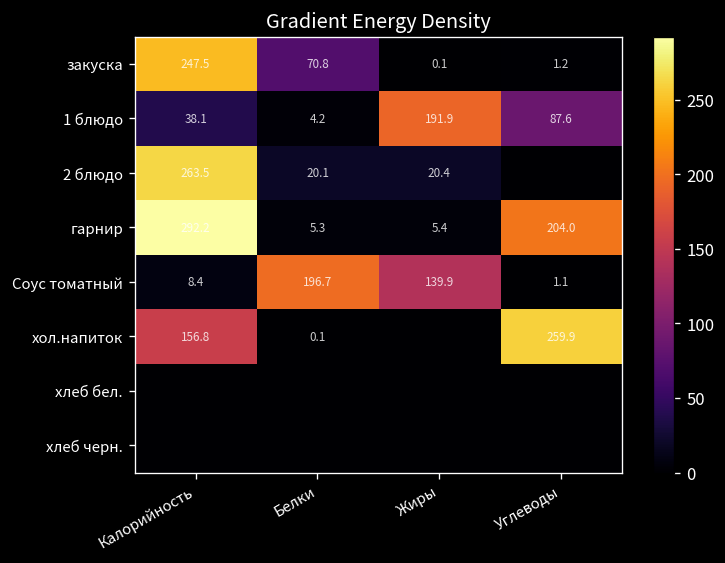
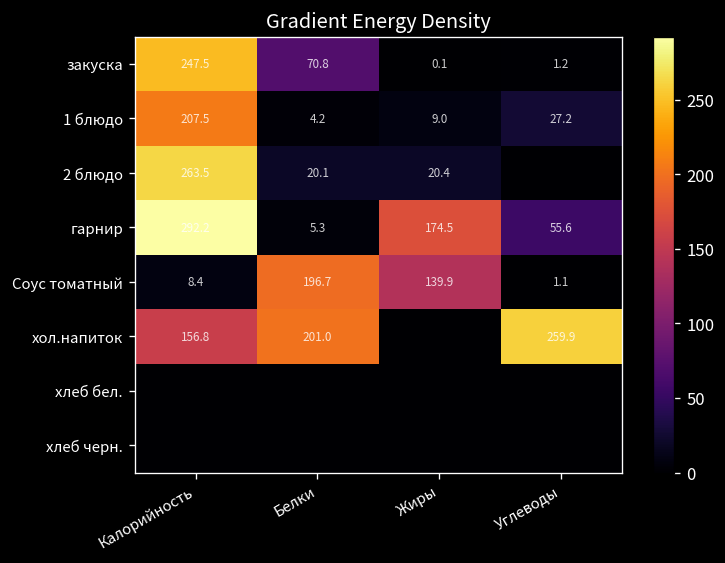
1 блюдо, Калорийность: 38.1 -> 207.5
1 блюдо, Жиры: 191.9 -> 9.0
1 блюдо, Углеводы: 87.6 -> 27.2
гарнир, Жиры: 5.4 -> 174.5
гарнир, Углеводы: 204.0 -> 55.6
хол.напиток, Белки: 0.1 -> 201.0
